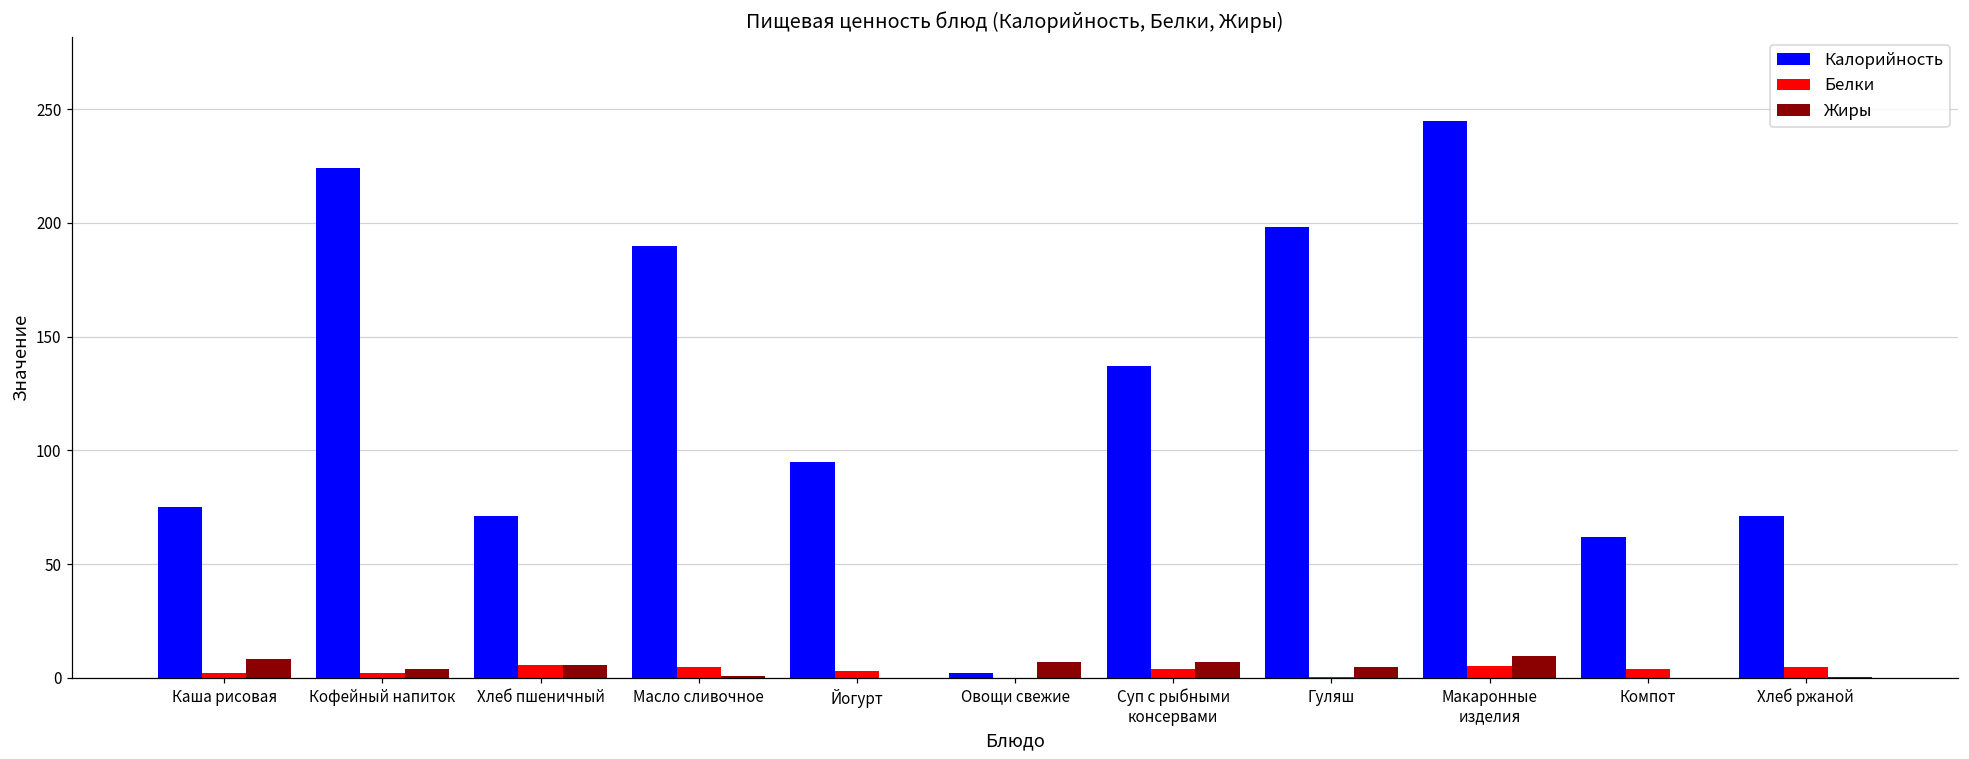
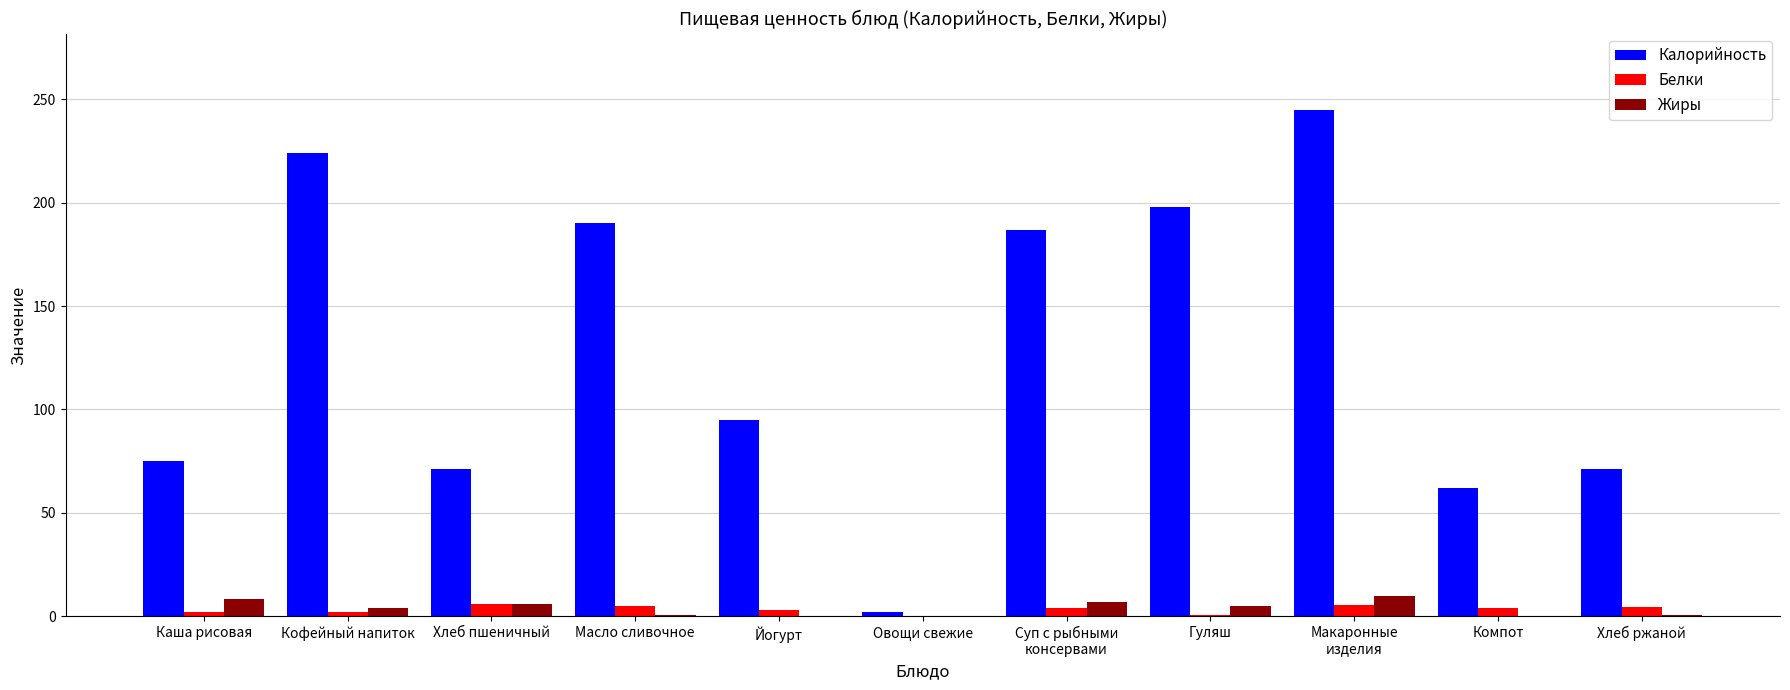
Жиры, Овощи свежие: 7 -> 0
Калорийность, Суп с рыбными консервами: 137 -> 187
